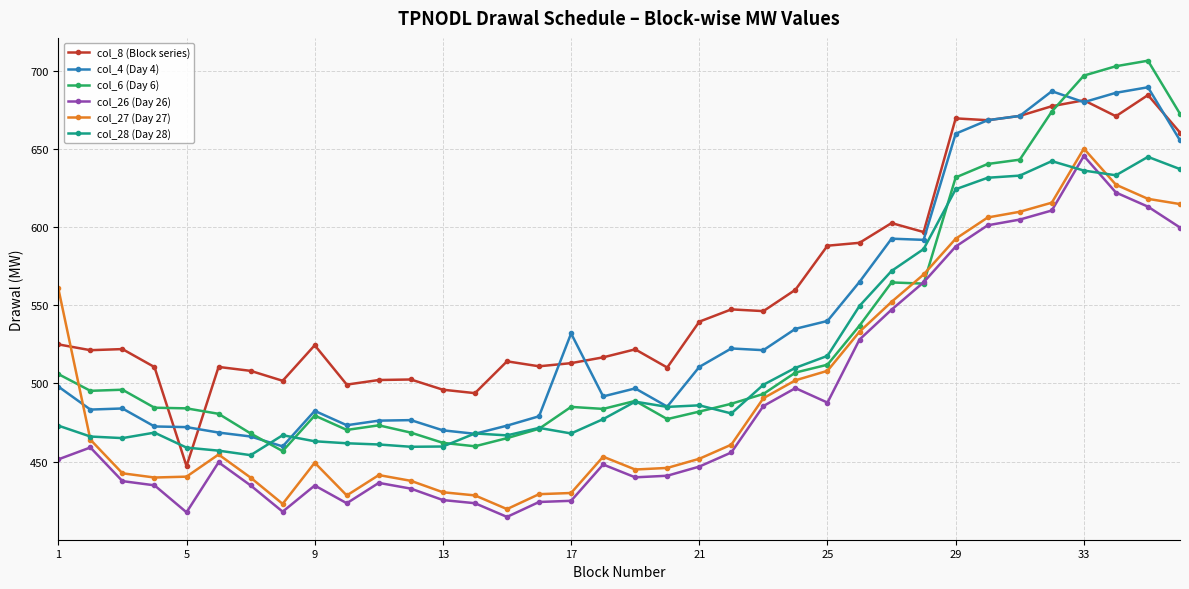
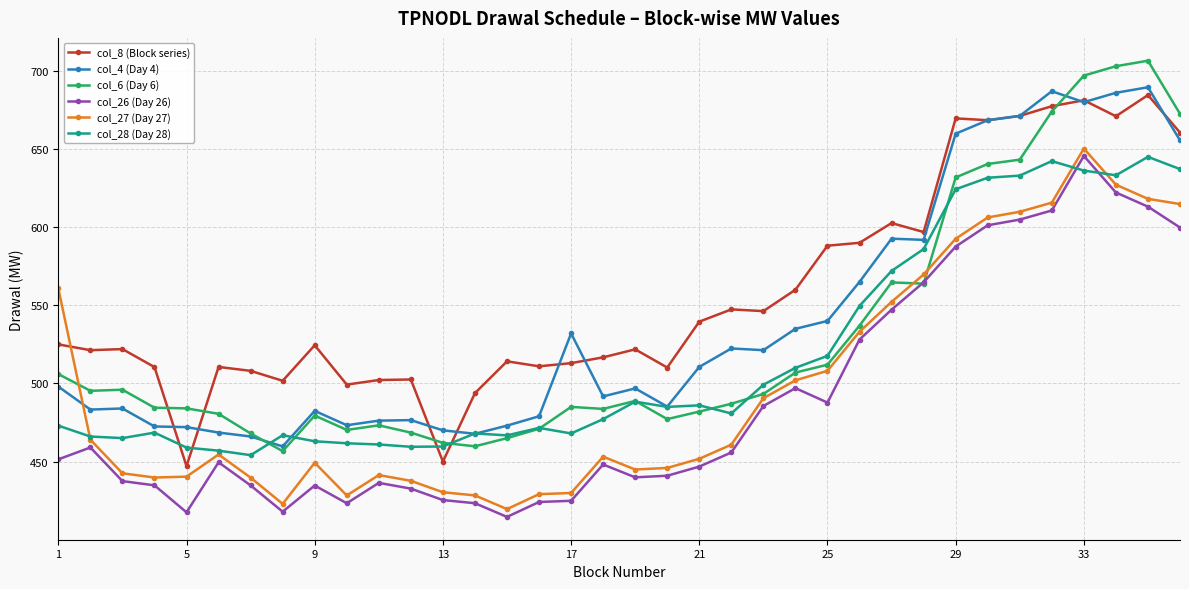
col_8 (Block series), 13: 496 -> 450
